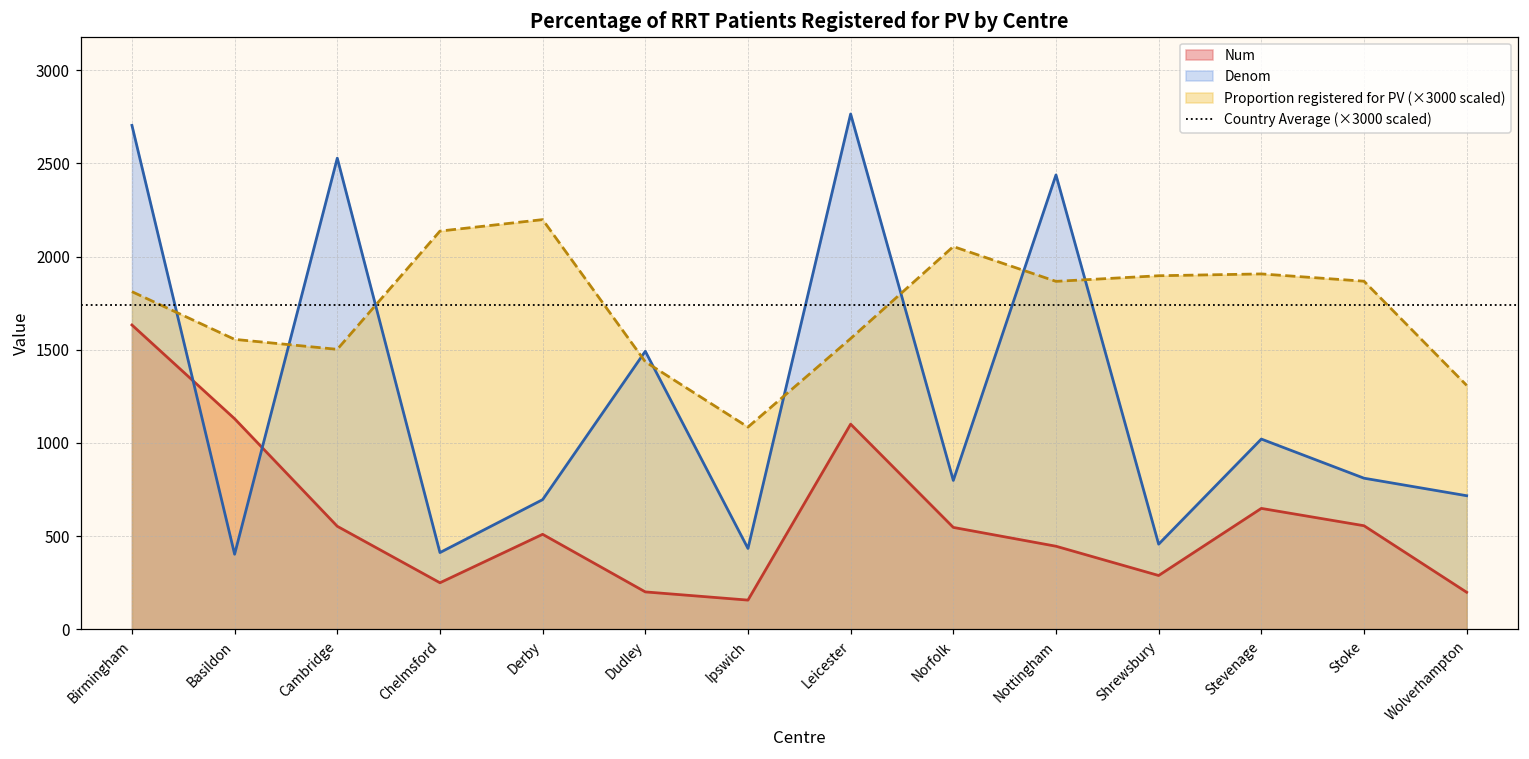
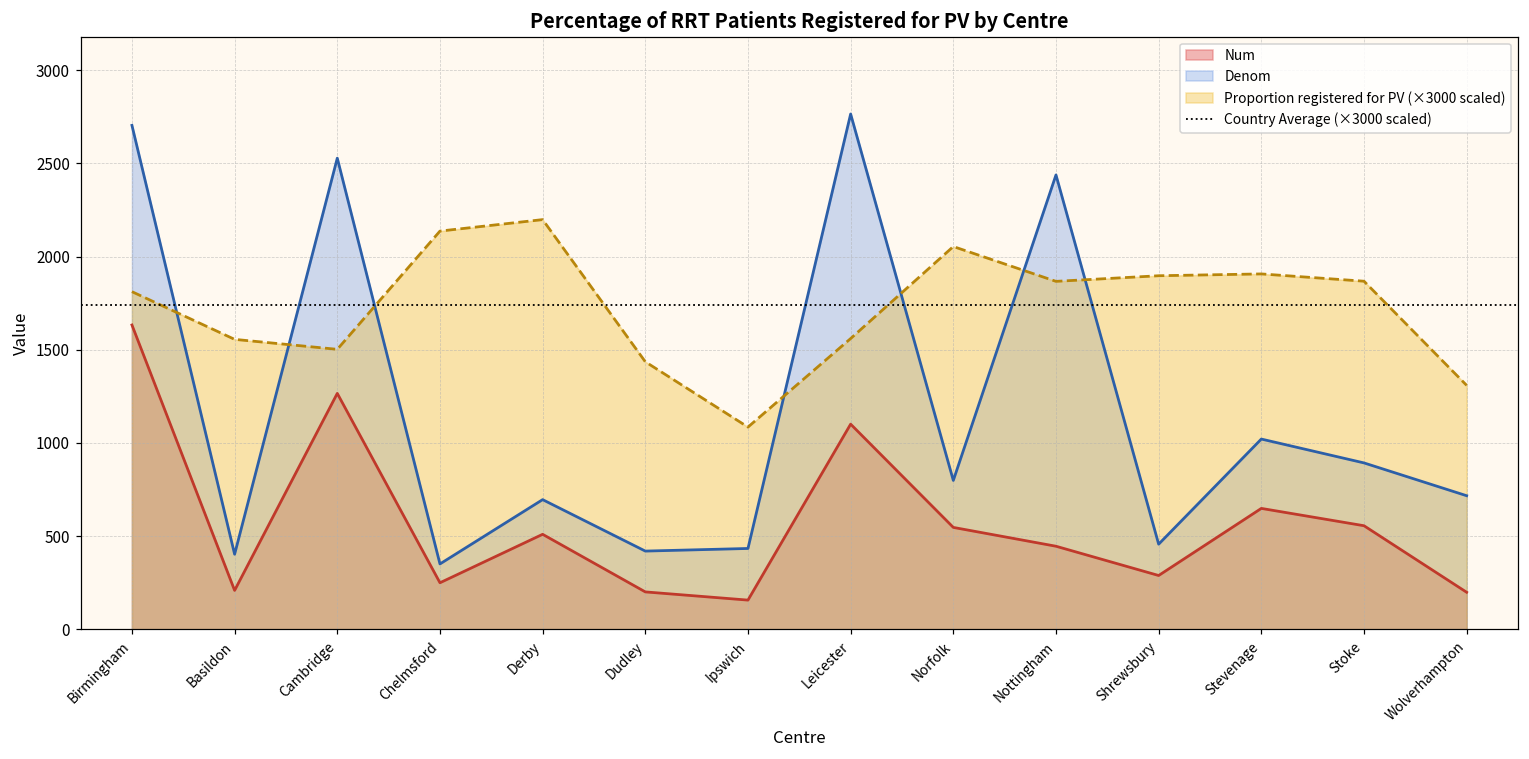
Num, Basildon: 1130 -> 210
Num, Cambridge: 550 -> 1270
Denom, Chelmsford: 410 -> 350
Denom, Dudley: 1490 -> 420
Denom, Stoke: 810 -> 890
